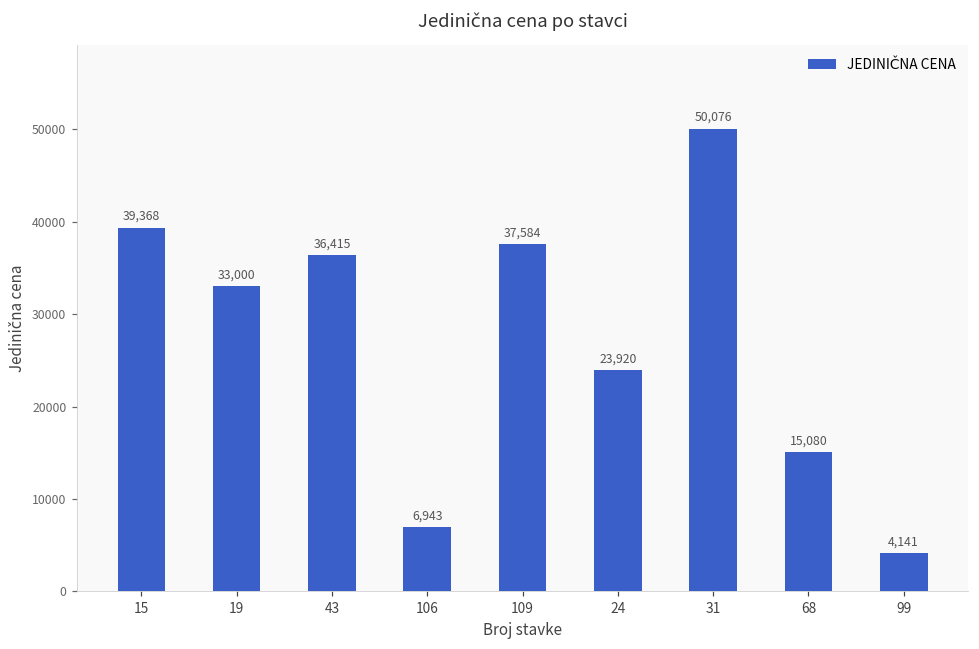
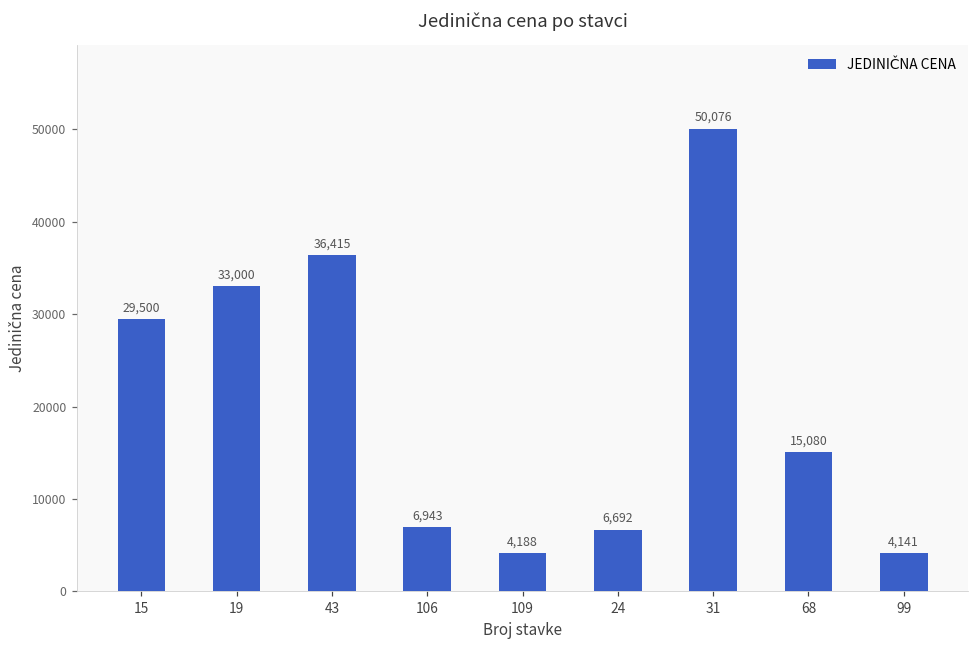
15: 39,368 -> 29,500
109: 37,584 -> 4,188
24: 23,920 -> 6,692
